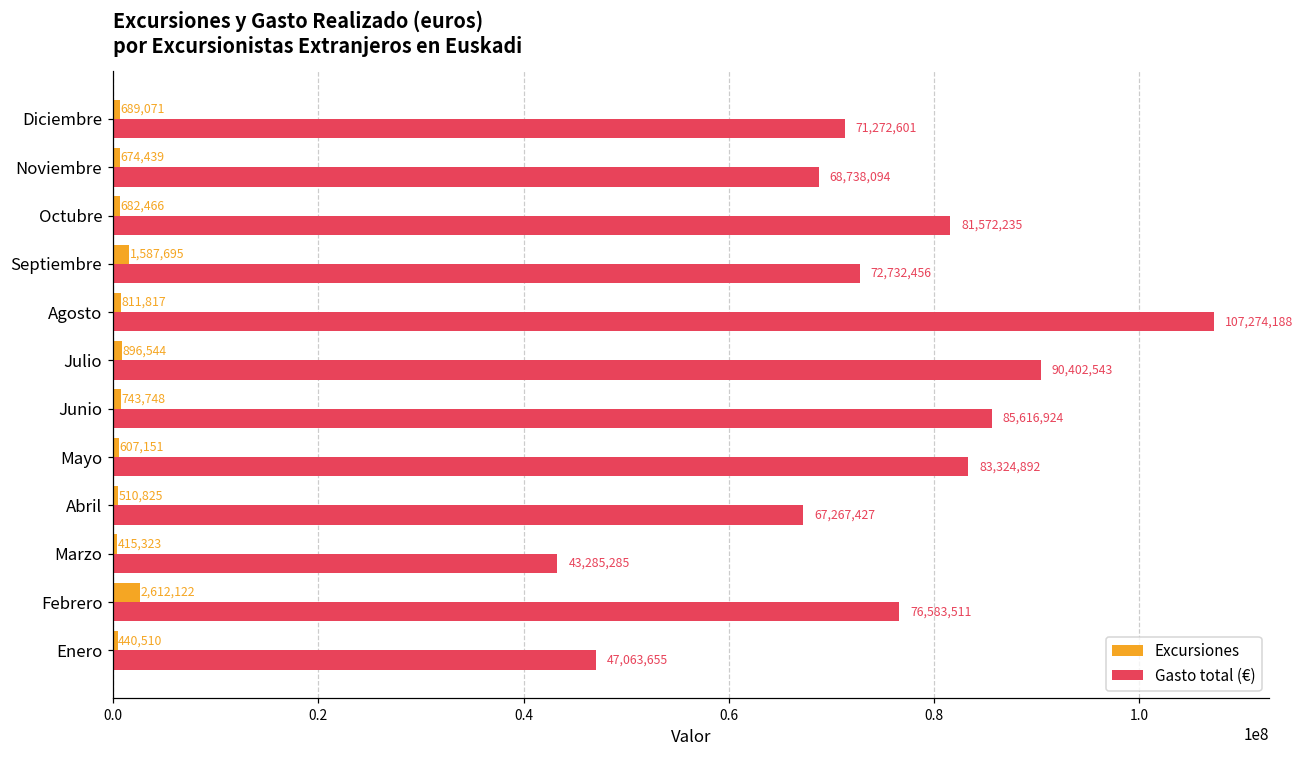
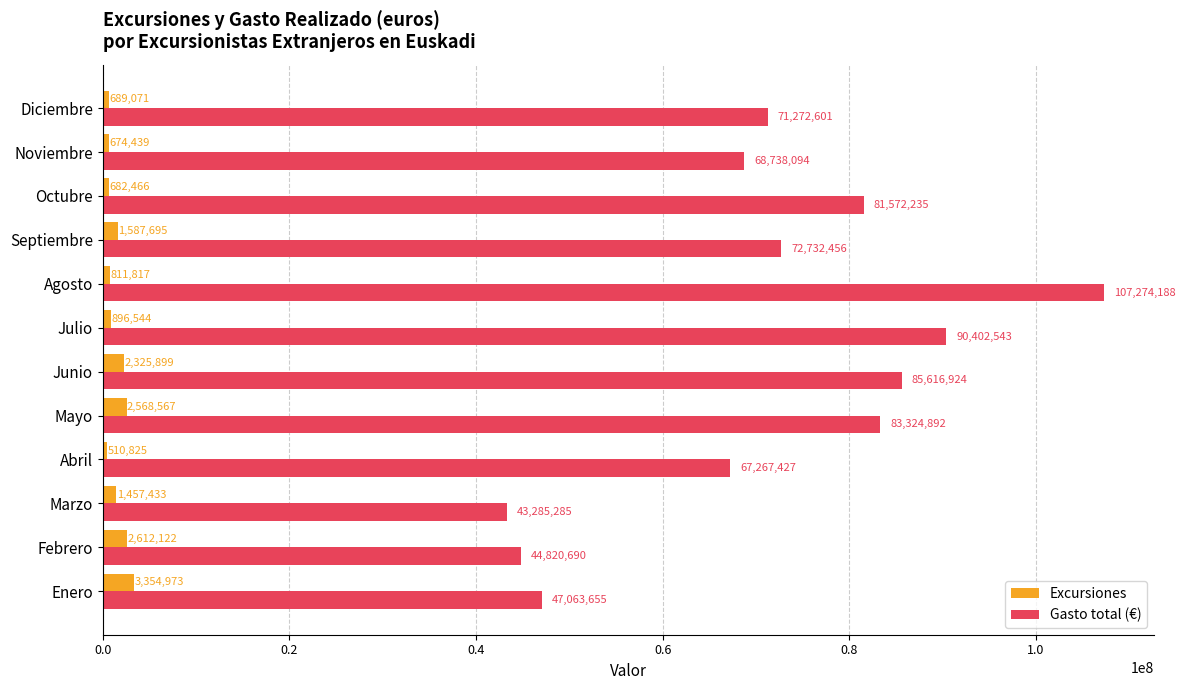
Excursiones, Junio: 743,748 -> 2,325,899
Excursiones, Mayo: 607,151 -> 2,568,567
Excursiones, Marzo: 415,323 -> 1,457,433
Gasto total (€), Febrero: 76,583,511 -> 44,820,690
Excursiones, Enero: 440,510 -> 3,354,973
